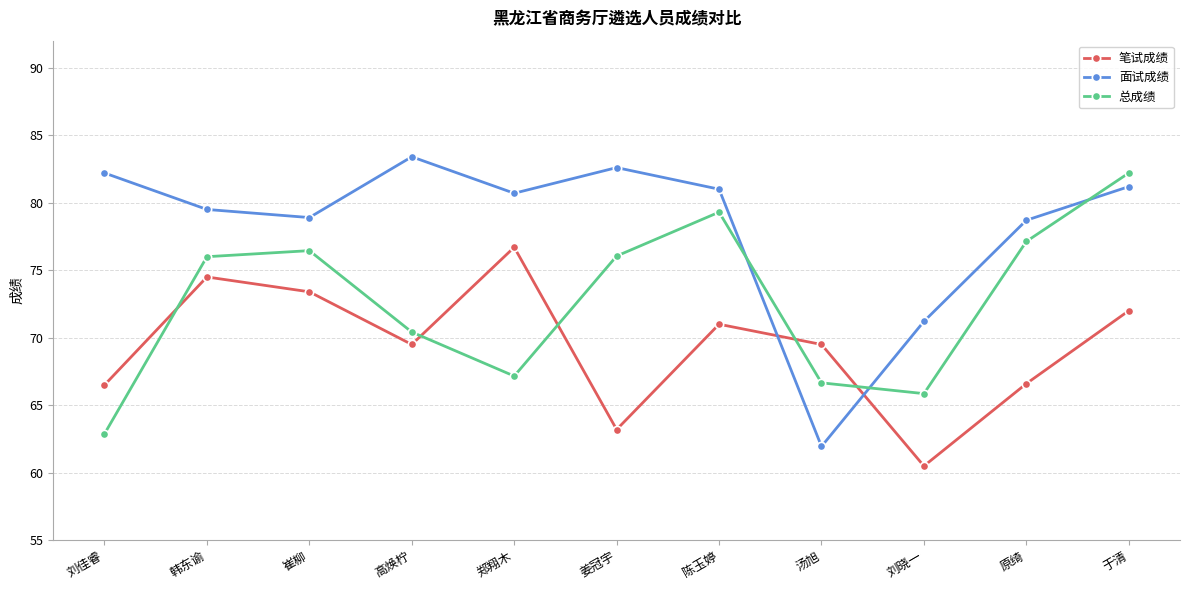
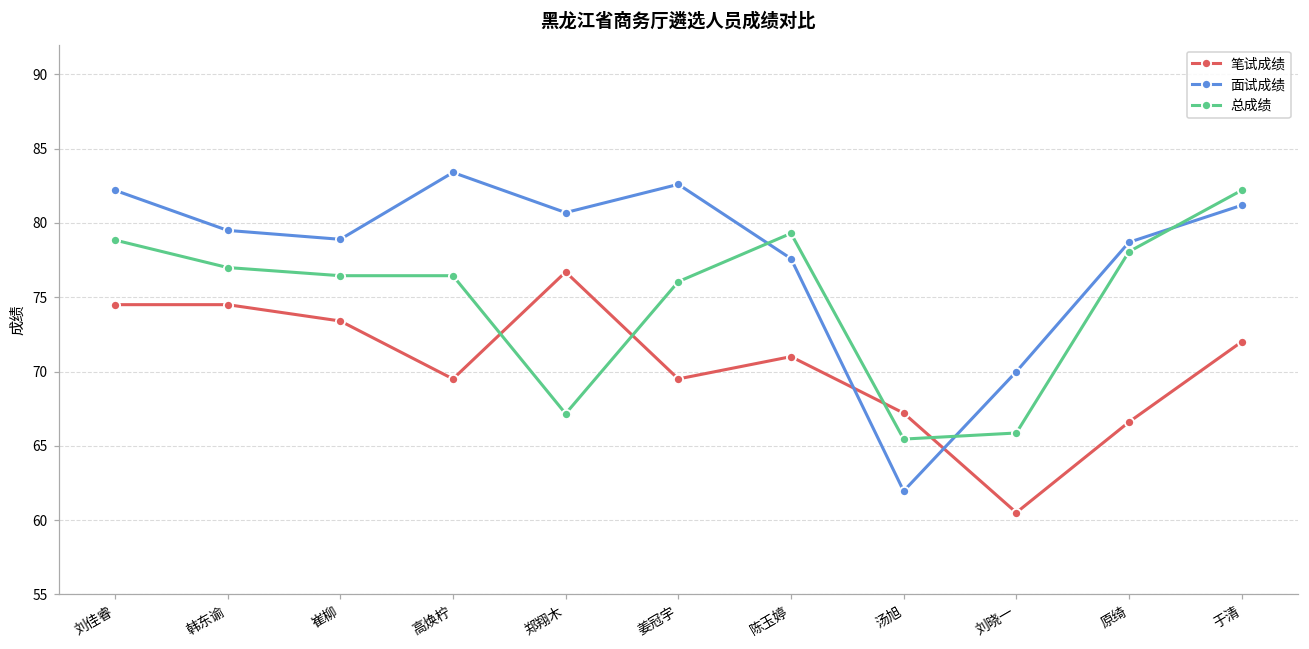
笔试成绩, 刘佳睿: 66.5 -> 74.5
总成绩, 刘佳睿: 62.9 -> 78.9
总成绩, 韩东谕: 76 -> 77
总成绩, 高焕柠: 70.4 -> 76.5
笔试成绩, 姜冠宇: 63.2 -> 69.5
面试成绩, 陈玉婷: 81.0 -> 77.6
笔试成绩, 汤旭: 69.5 -> 67.2
总成绩, 汤旭: 66.7 -> 65.5
面试成绩, 刘晓一: 71.2 -> 70.0
总成绩, 原绮: 77.1 -> 78.1
